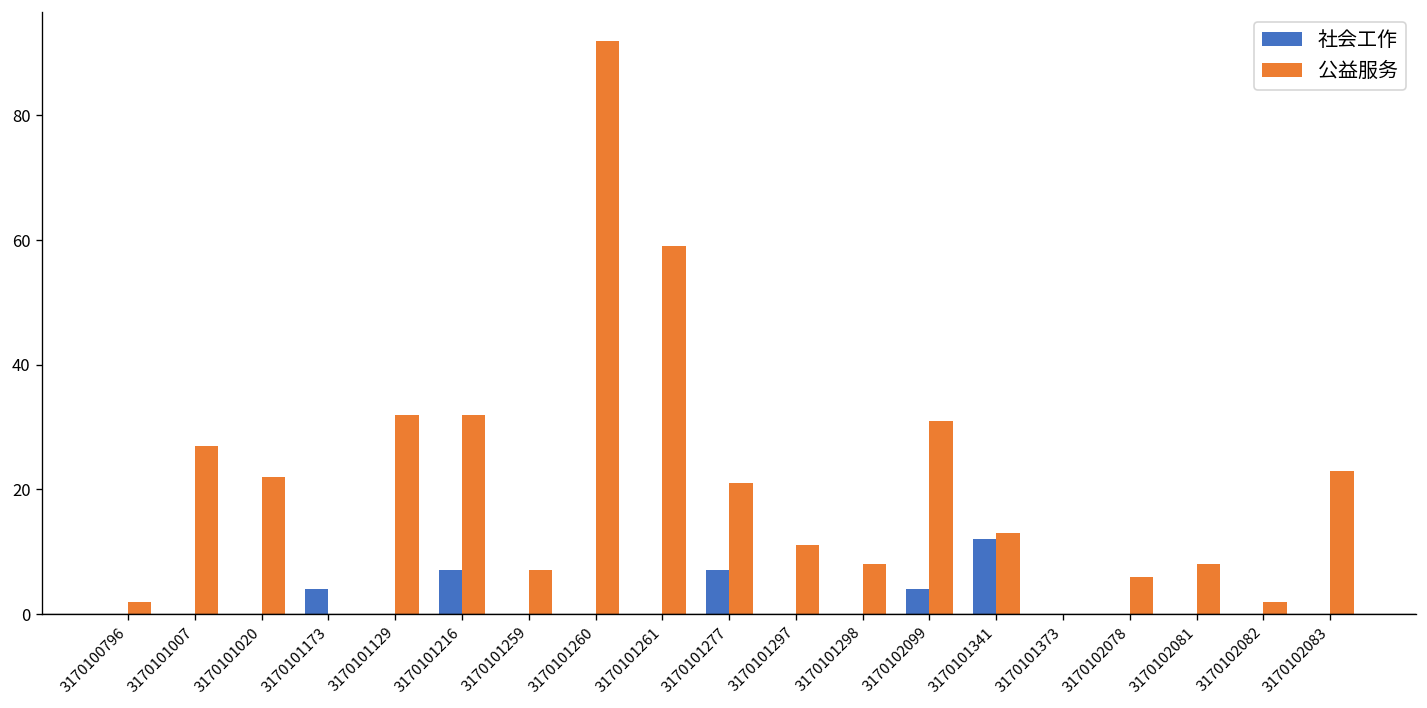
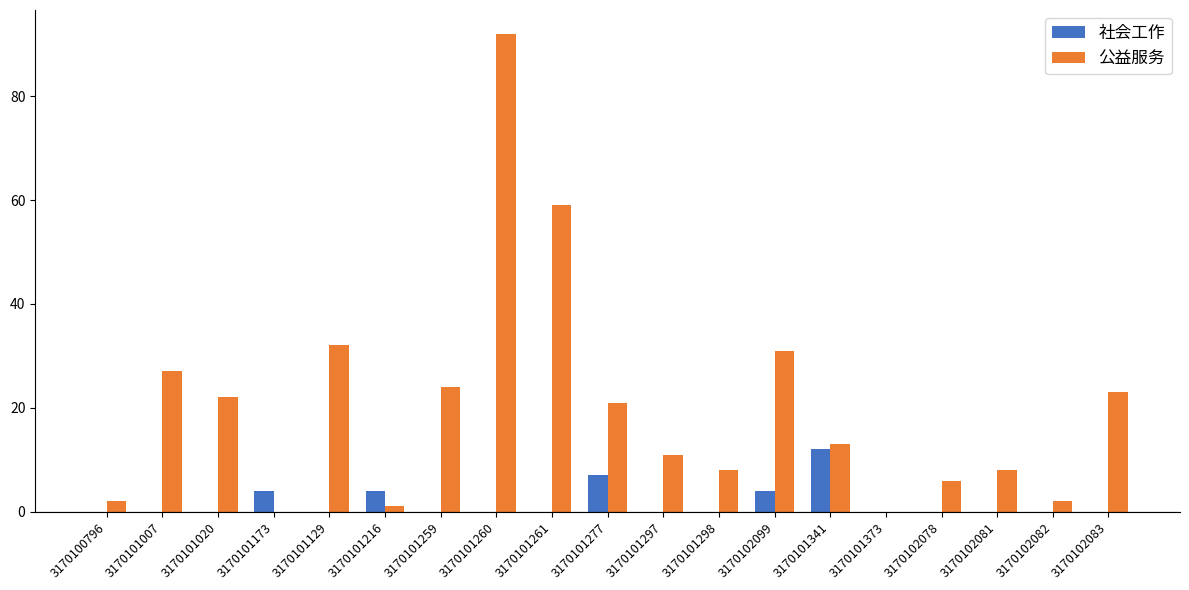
社会工作, 3170101216: 7 -> 4
公益服务, 3170101216: 32 -> 1
公益服务, 3170101259: 7 -> 24
